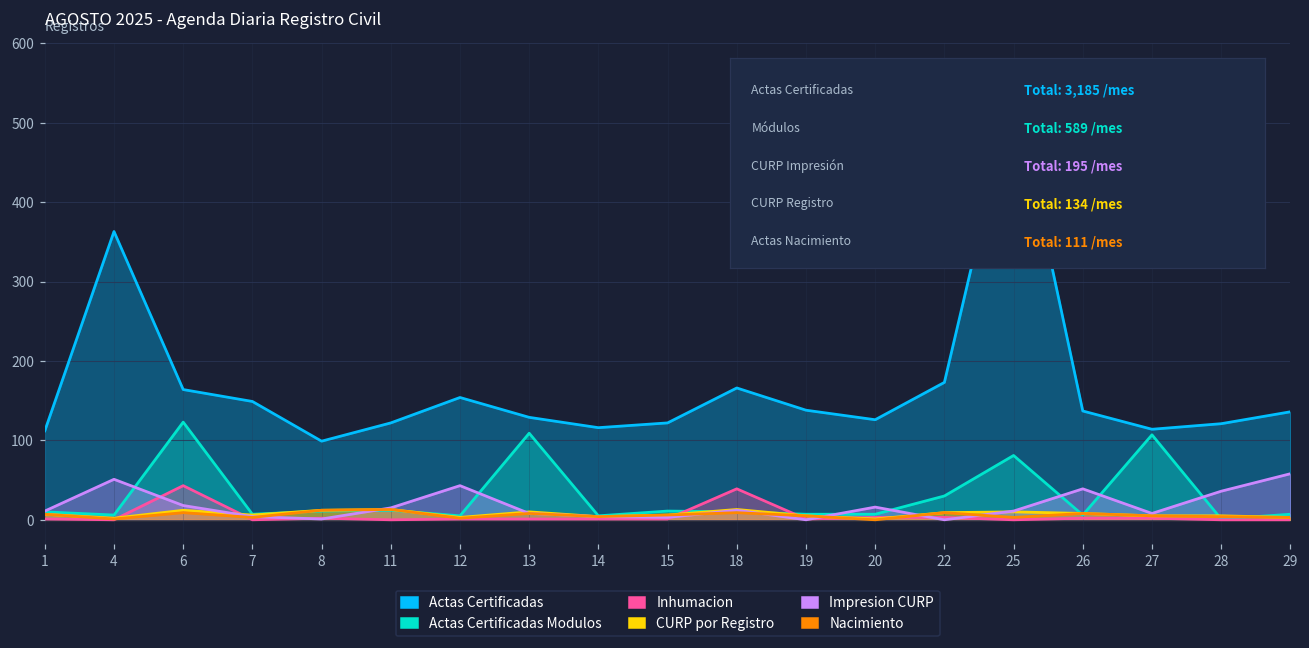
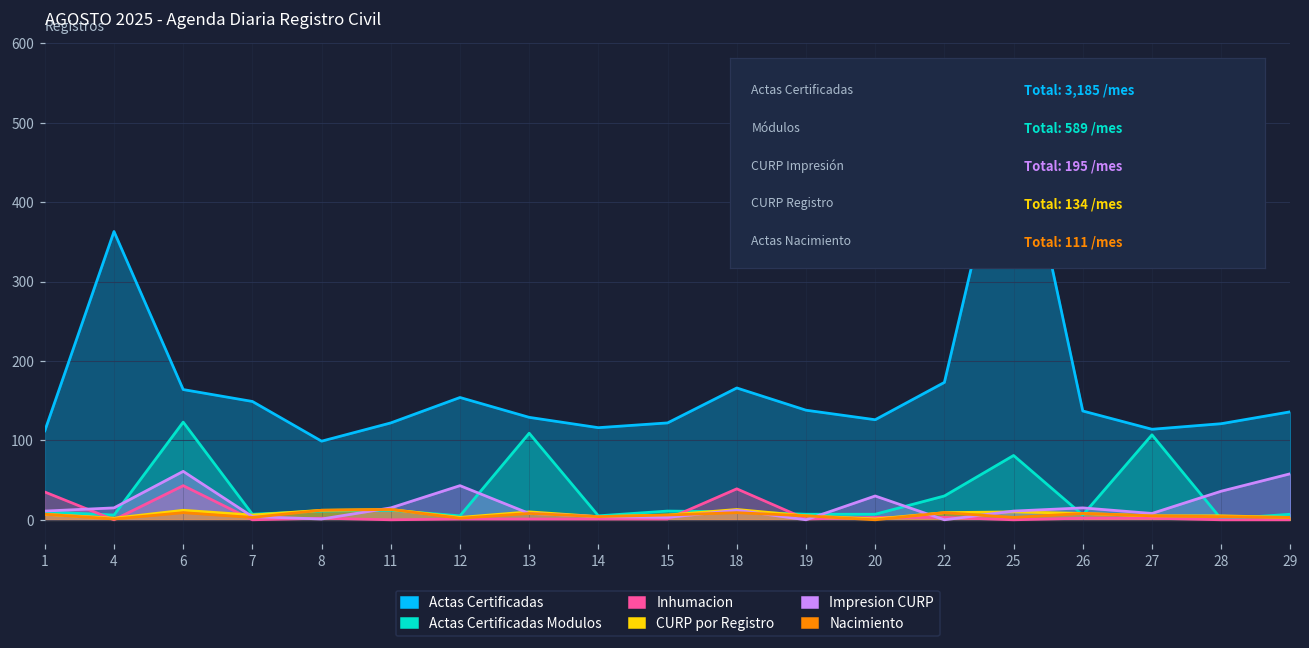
Inhumacion, 1: 0 -> 40
Impresion CURP, 4: 50 -> 20
Impresion CURP, 6: 20 -> 60
Impresion CURP, 20: 20 -> 30
Impresion CURP, 26: 40 -> 20
